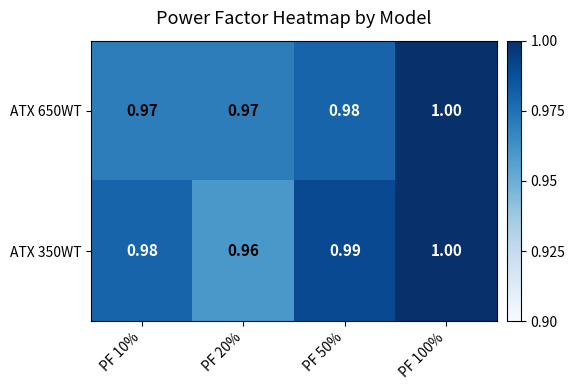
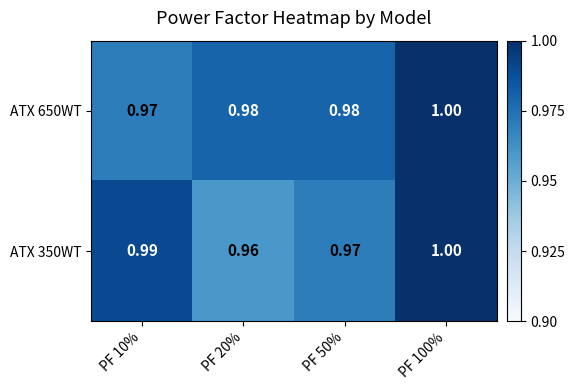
ATX 650WT, PF 20%: 0.97 -> 0.98
ATX 350WT, PF 10%: 0.98 -> 0.99
ATX 350WT, PF 50%: 0.99 -> 0.97
